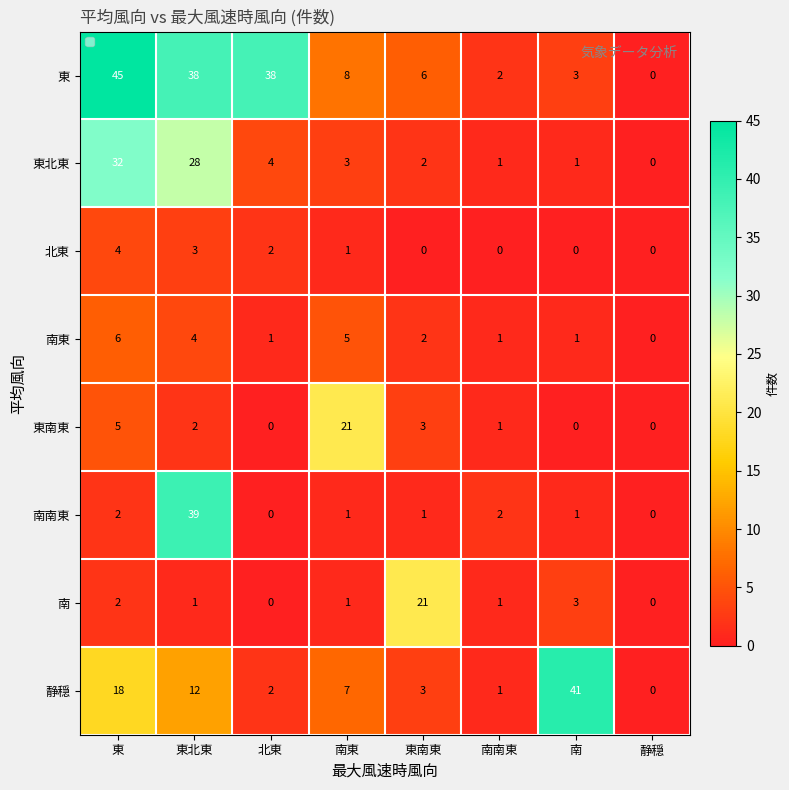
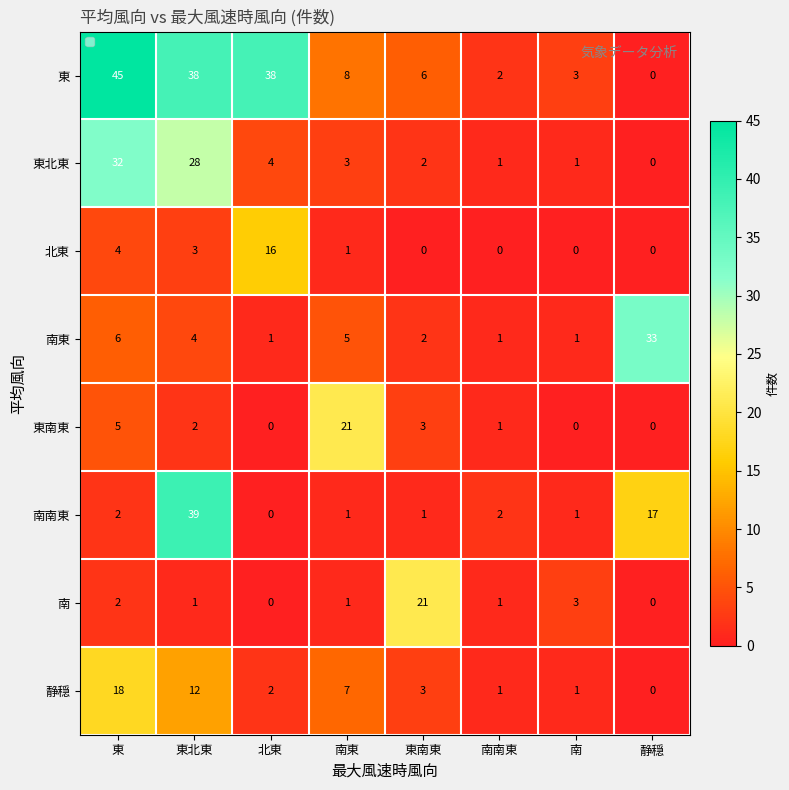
北東, 北東: 2 -> 16
南東, 静穏: 0 -> 33
南南東, 静穏: 0 -> 17
静穏, 南: 41 -> 1
